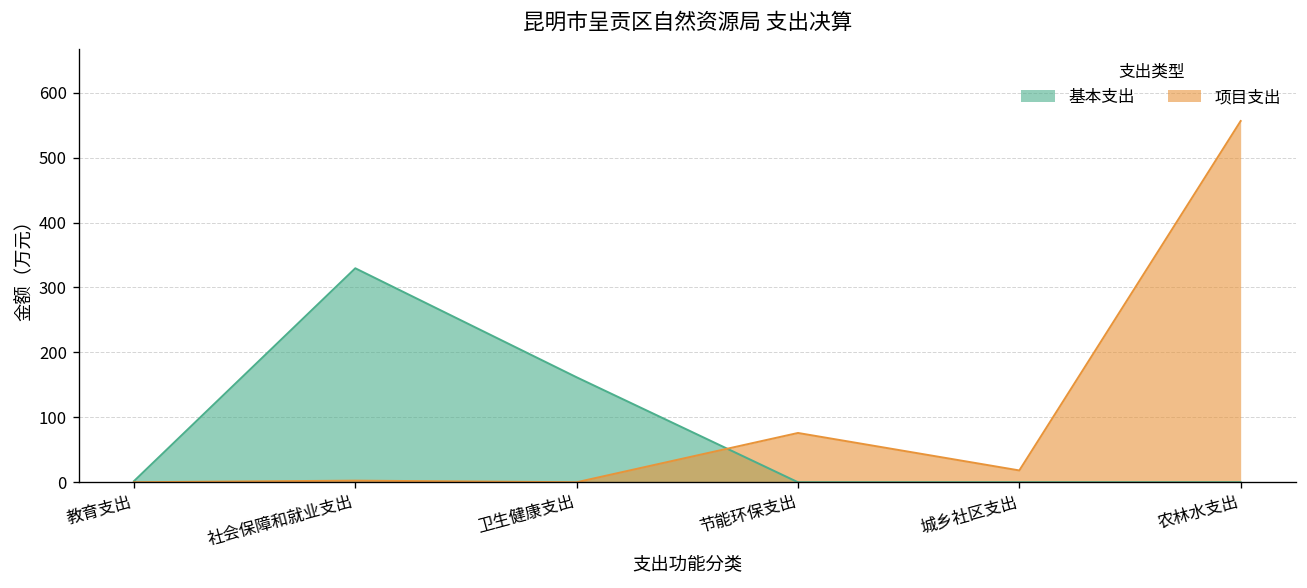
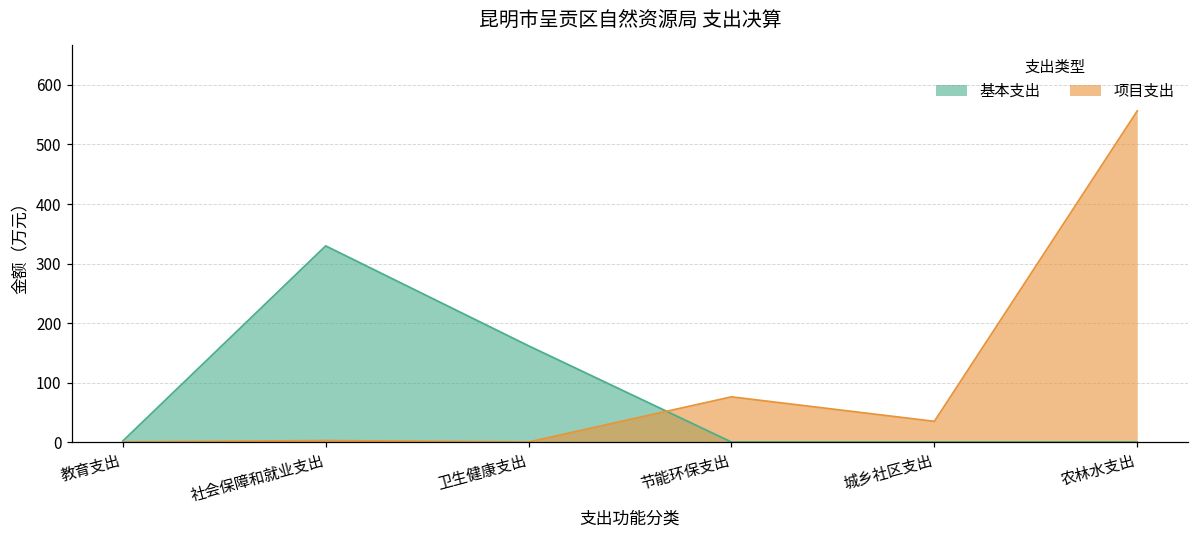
项目支出, 城乡社区支出: 20 -> 30
